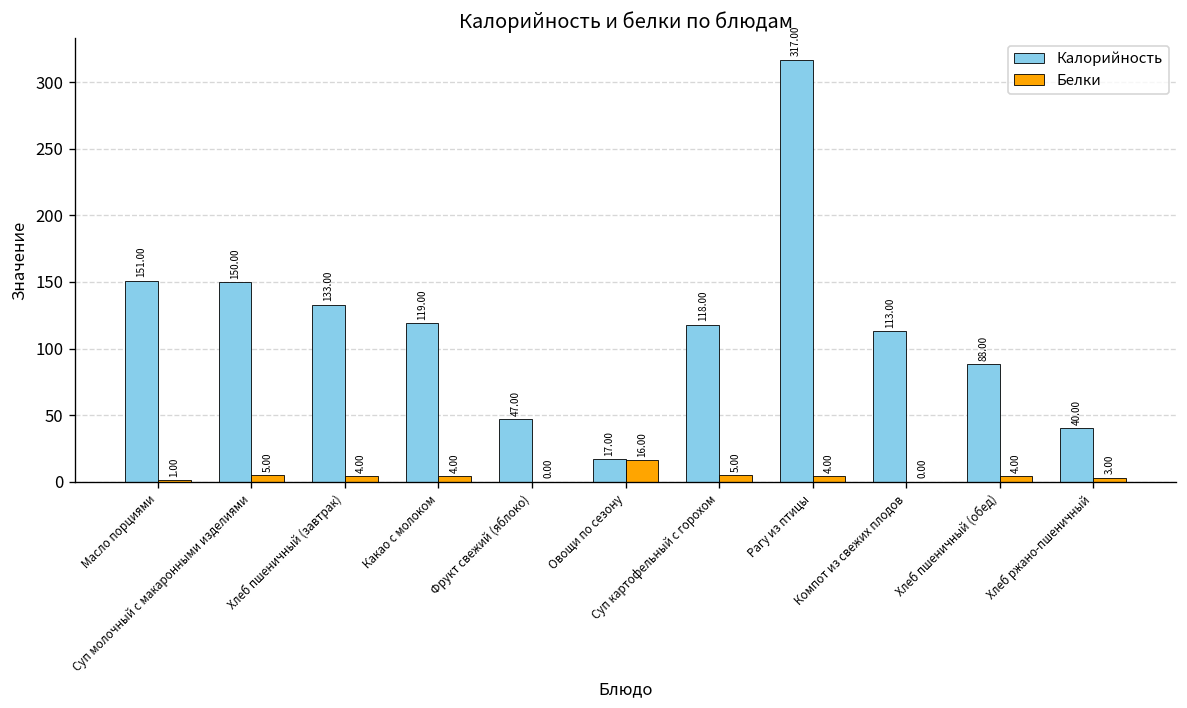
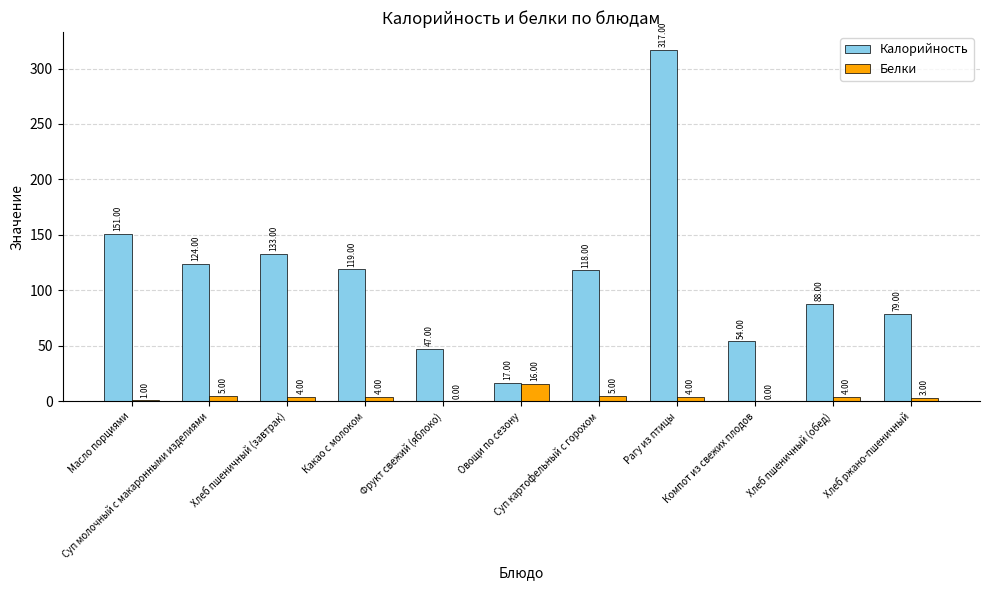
Калорийность, Суп молочный с макаронными изделиями: 150.00 -> 124.00
Калорийность, Компот из свежих плодов: 113.00 -> 54.00
Калорийность, Хлеб ржано-пшеничный: 40.00 -> 79.00
